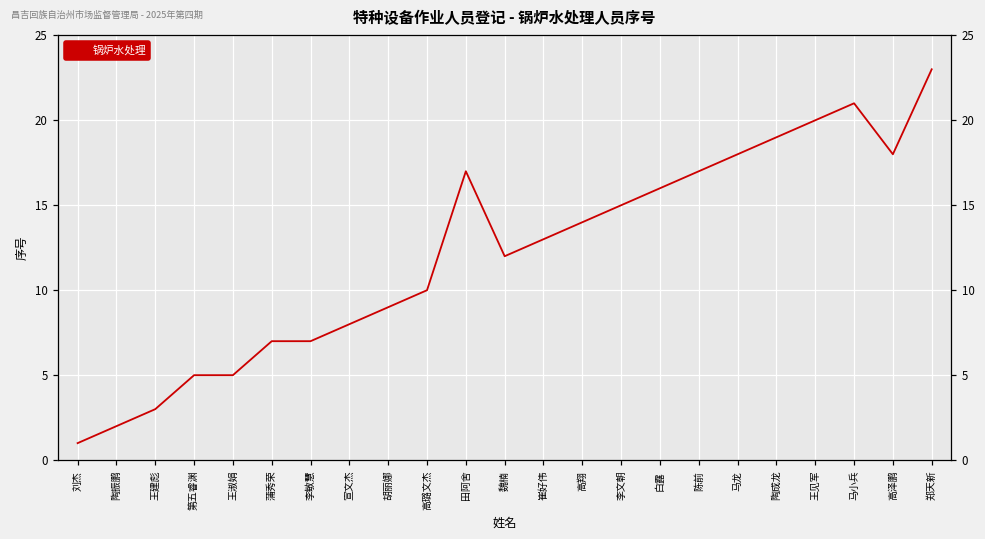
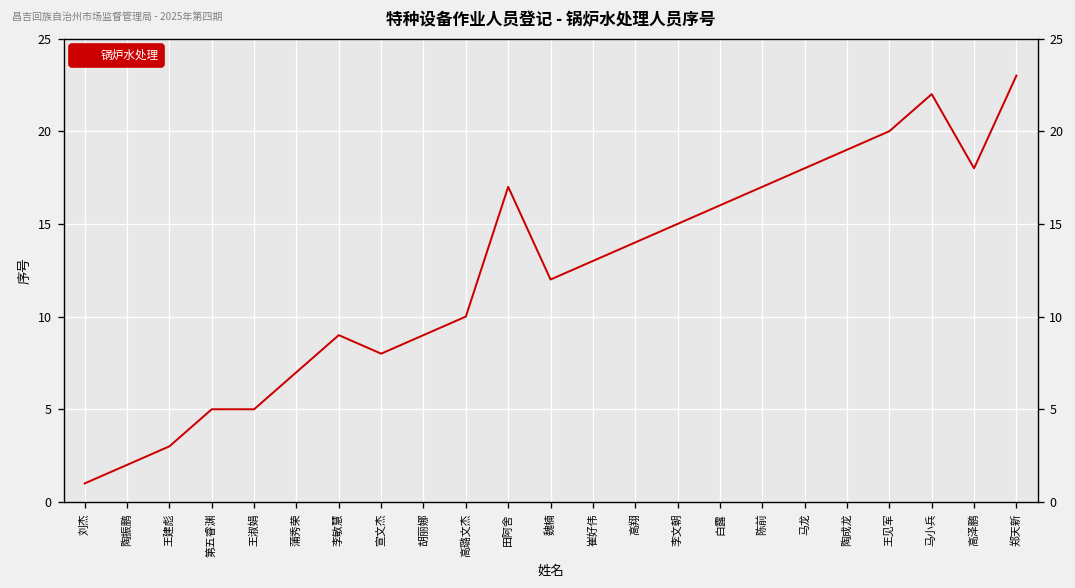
李敏慧: 7 -> 9
马小兵: 21 -> 22
